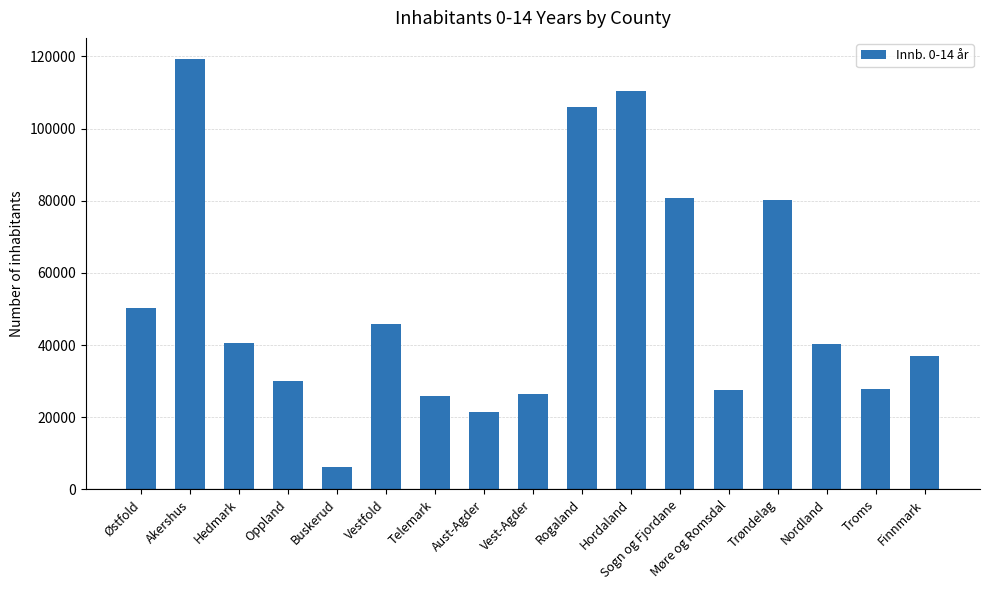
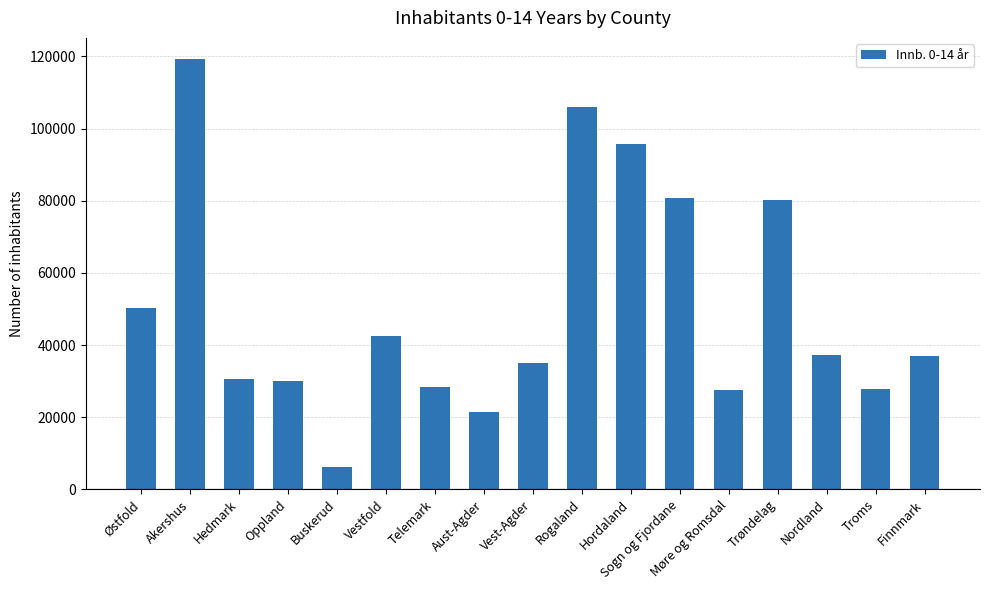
Hedmark: 40000 -> 31000
Vestfold: 46000 -> 42000
Telemark: 26000 -> 28000
Vest-Agder: 26000 -> 35000
Hordaland: 110000 -> 96000
Nordland: 40000 -> 37000
